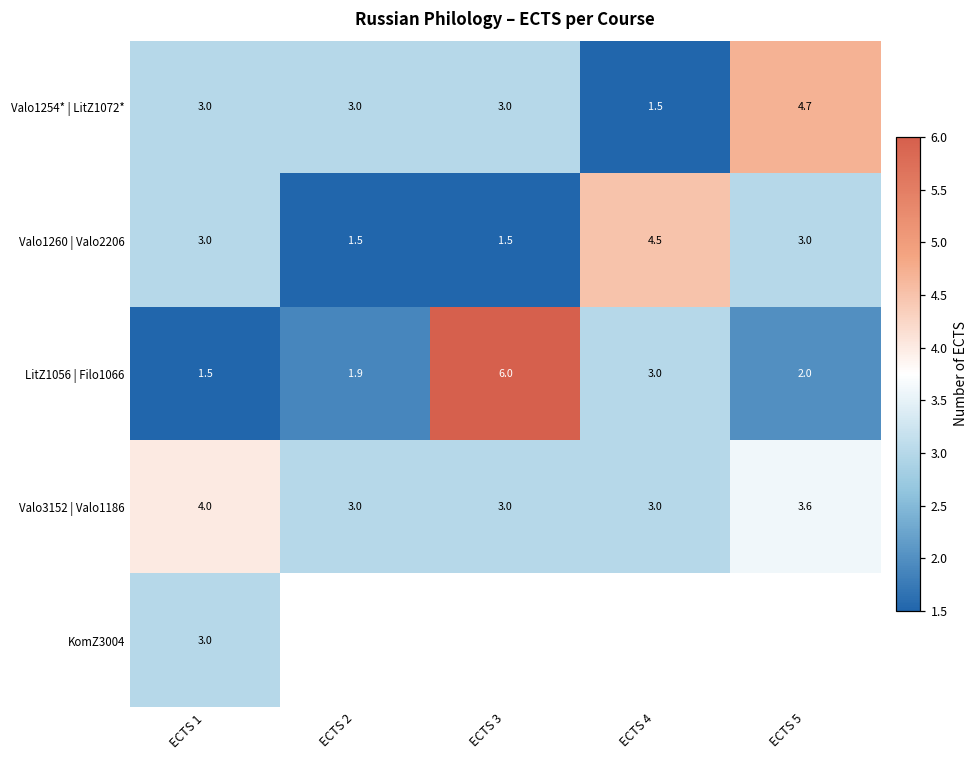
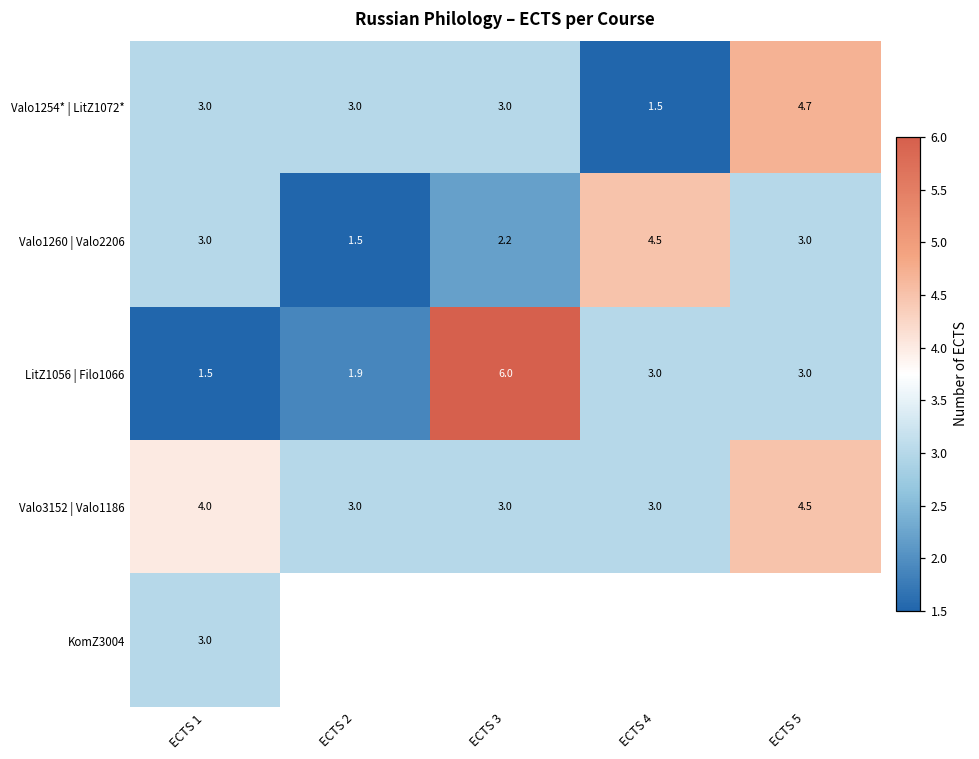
Valo1260 | Valo2206, ECTS 3: 1.5 -> 2.2
LitZ1056 | Filo1066, ECTS 5: 2.0 -> 3.0
Valo3152 | Valo1186, ECTS 5: 3.6 -> 4.5
